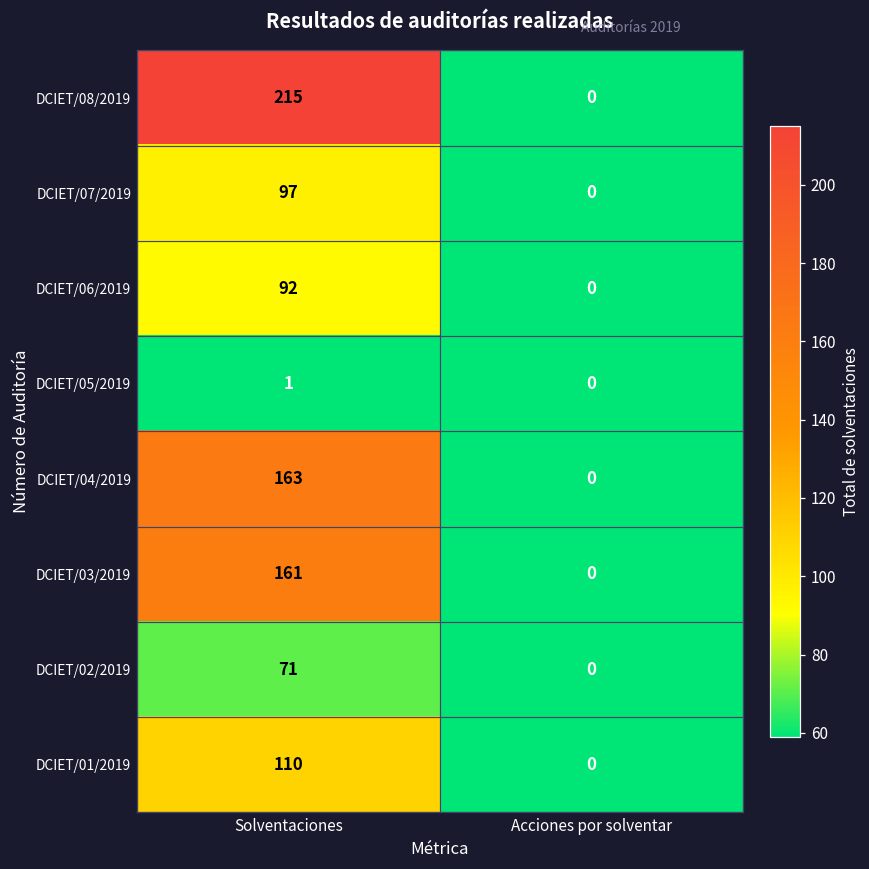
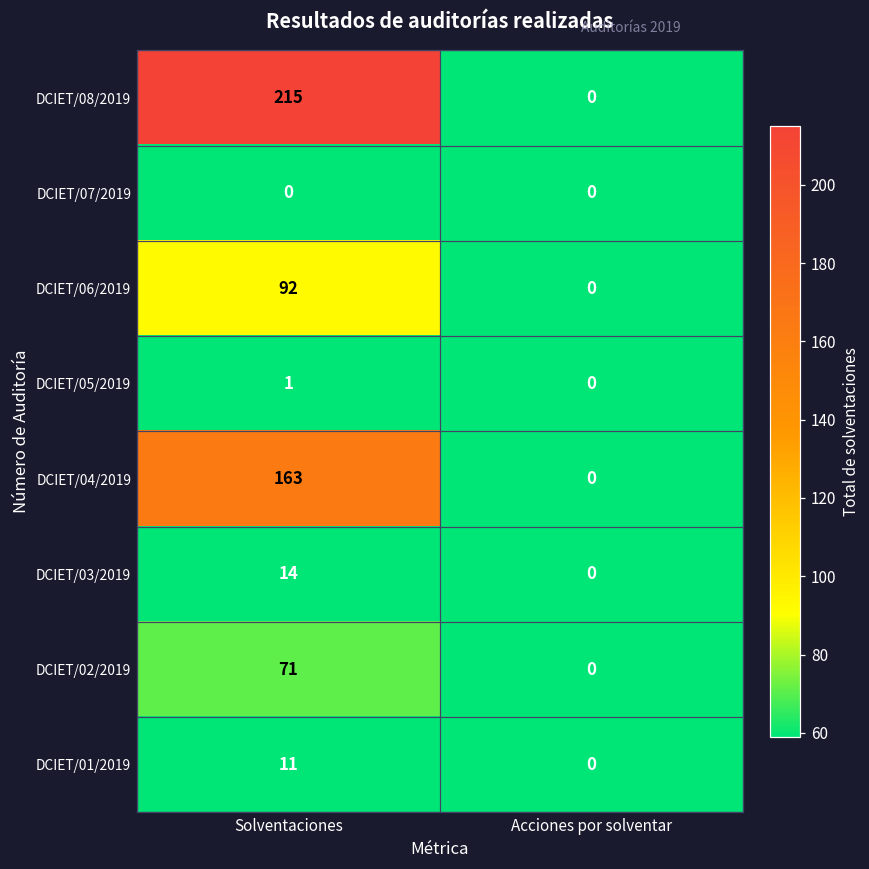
DCIET/07/2019, Solventaciones: 97 -> 0
DCIET/03/2019, Solventaciones: 161 -> 14
DCIET/01/2019, Solventaciones: 110 -> 11
